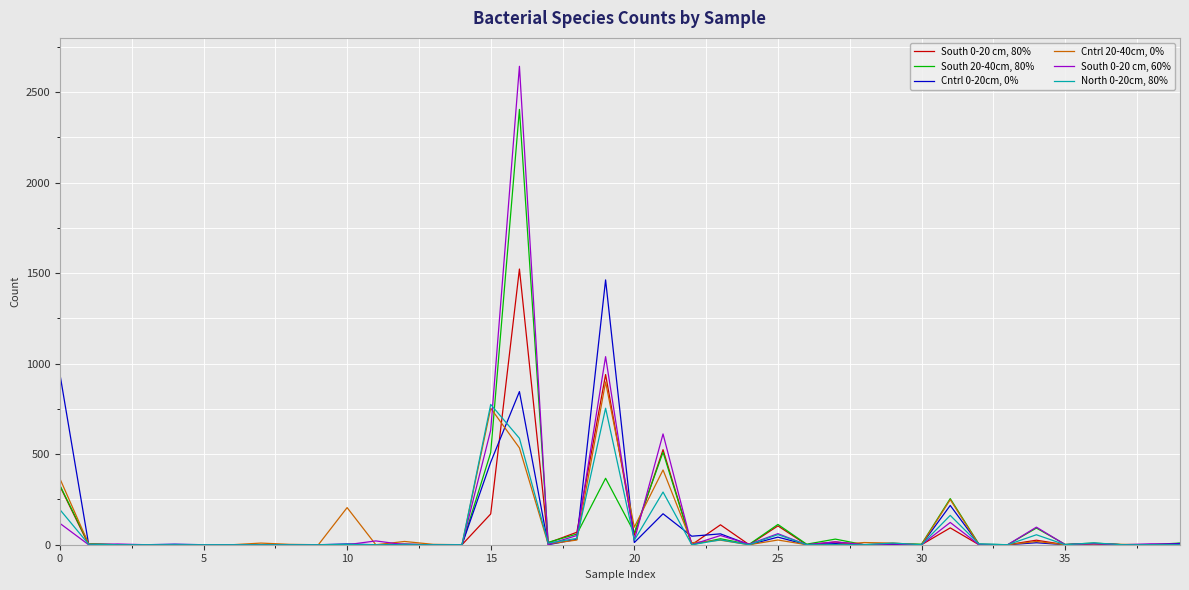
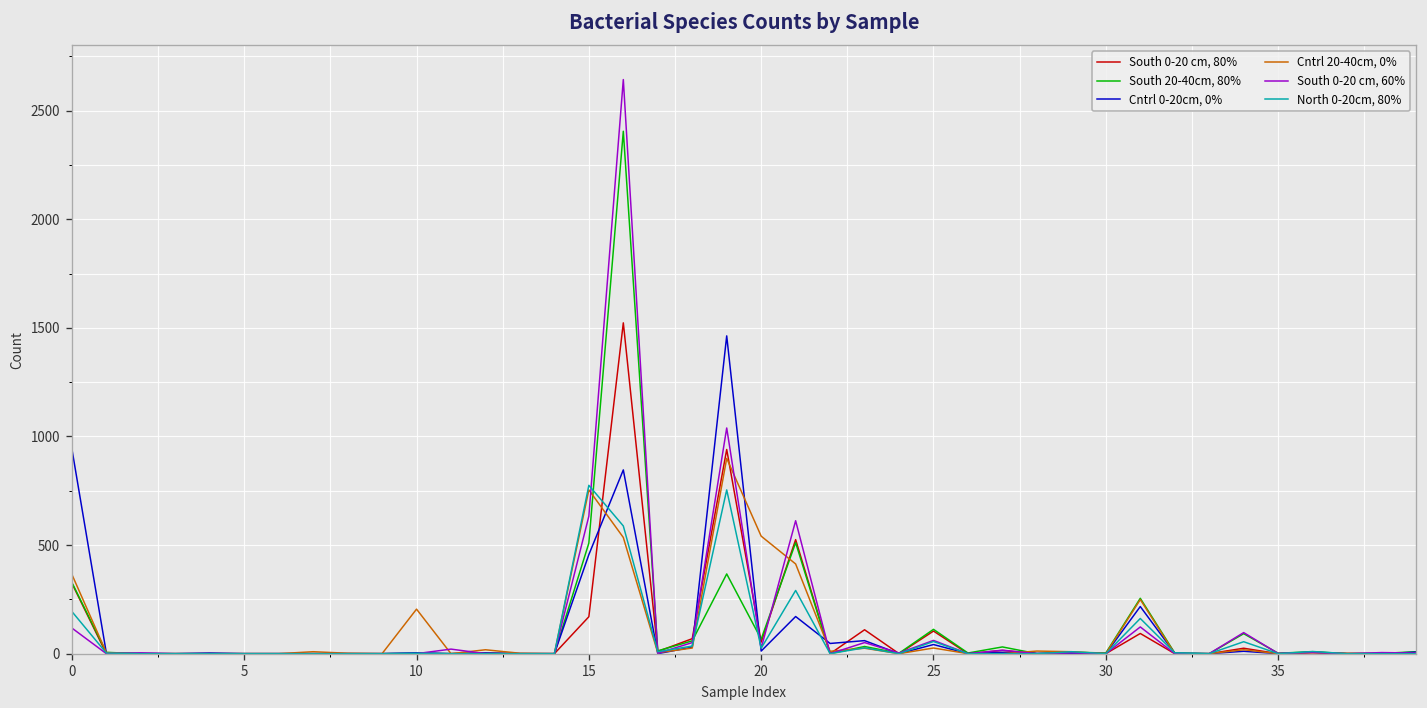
Cntrl 20-40cm, 0%, 20: 100 -> 540
